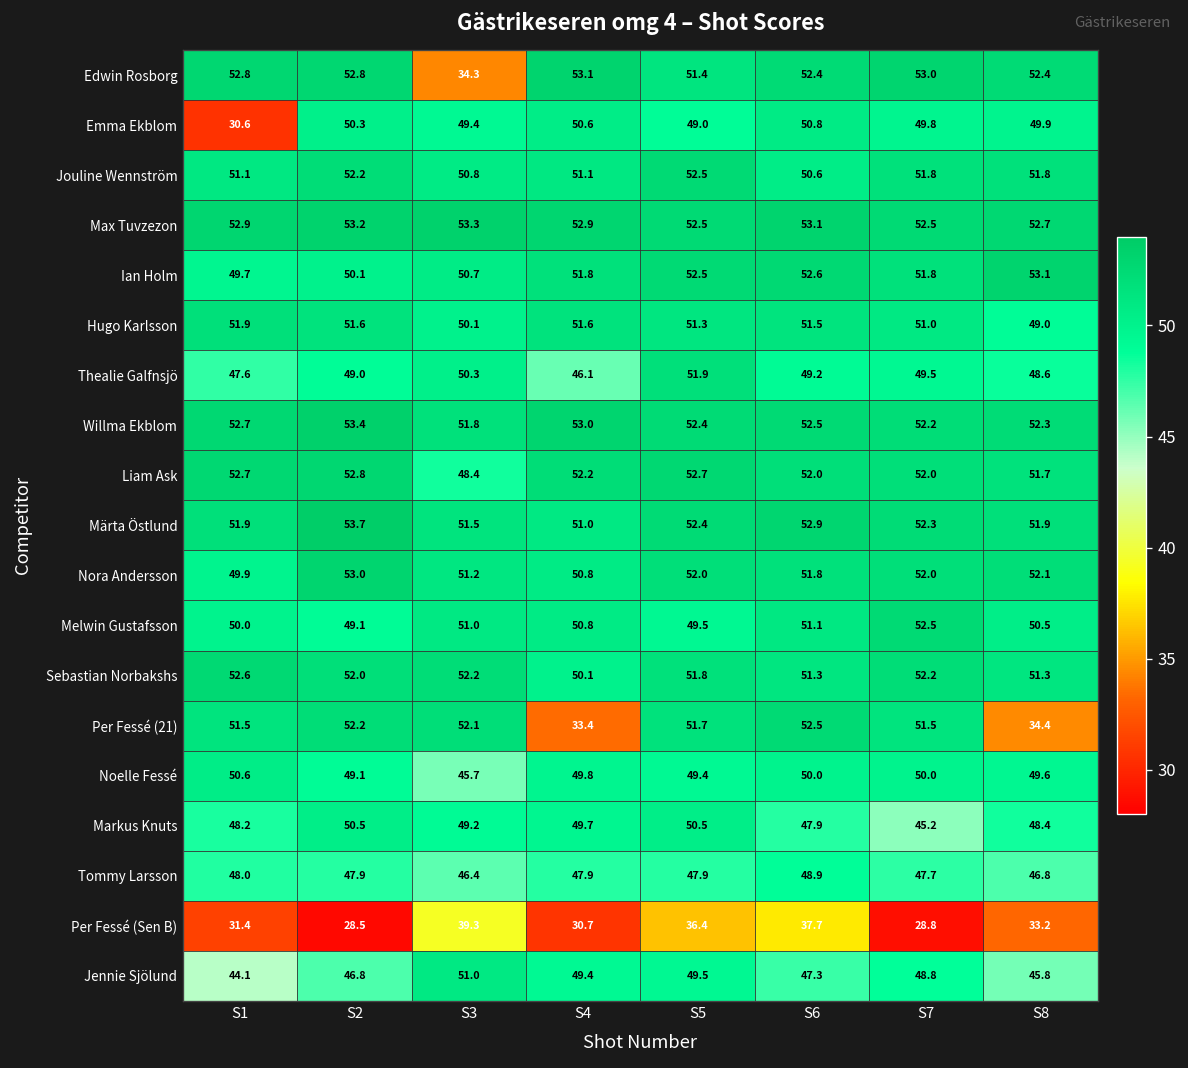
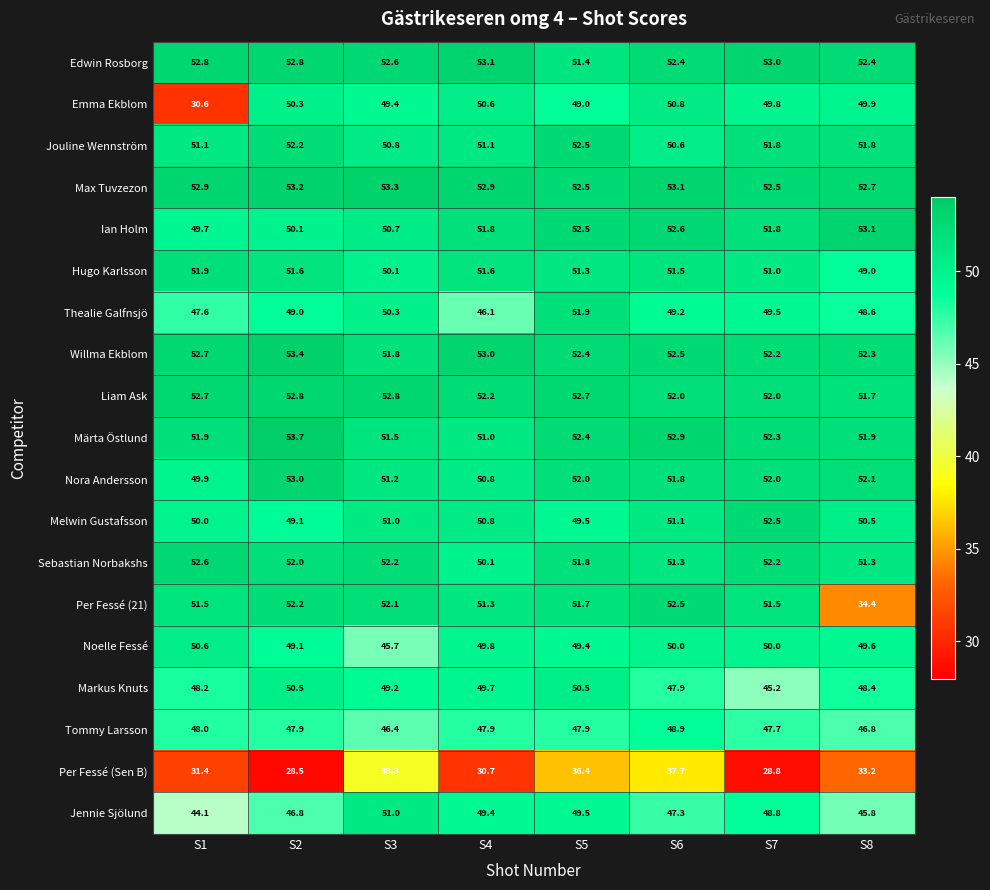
Edwin Rosborg, S3: 34.3 -> 52.6
Liam Ask, S3: 48.4 -> 52.8
Per Fessé (21), S4: 33.4 -> 51.3
